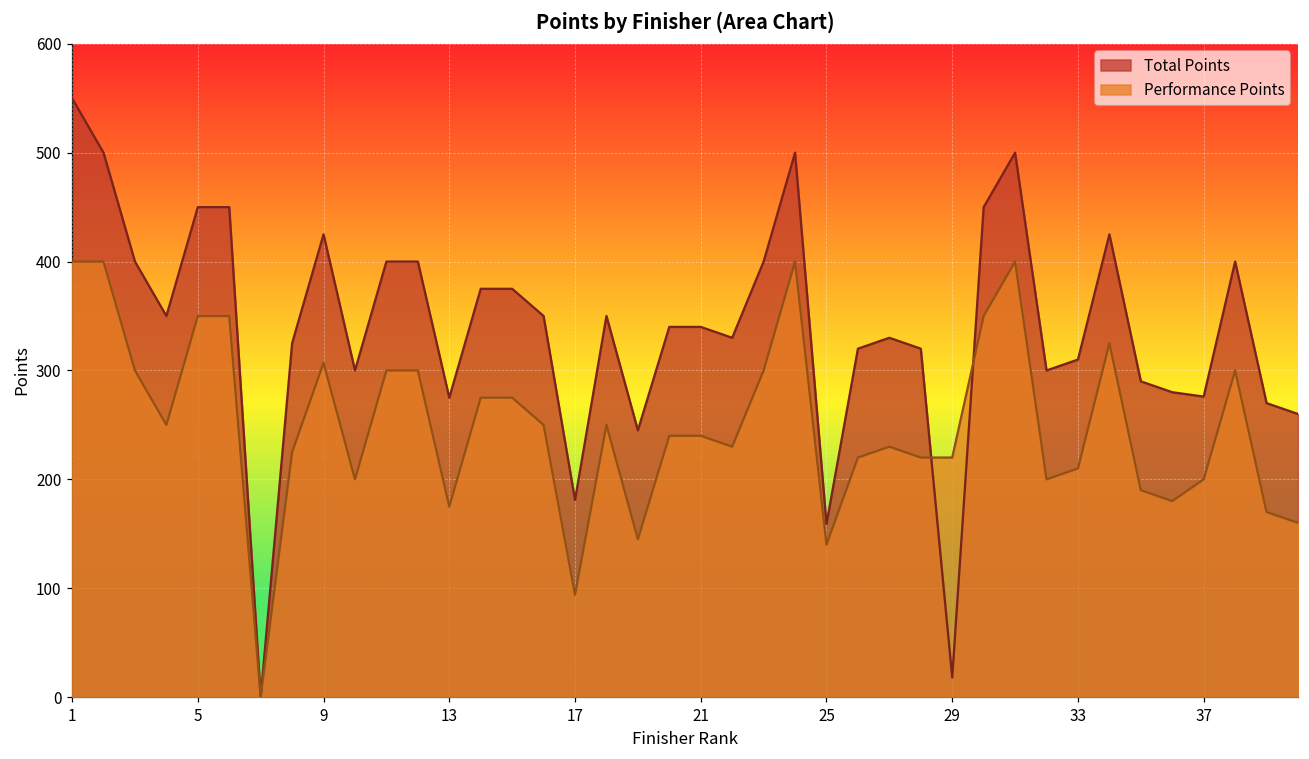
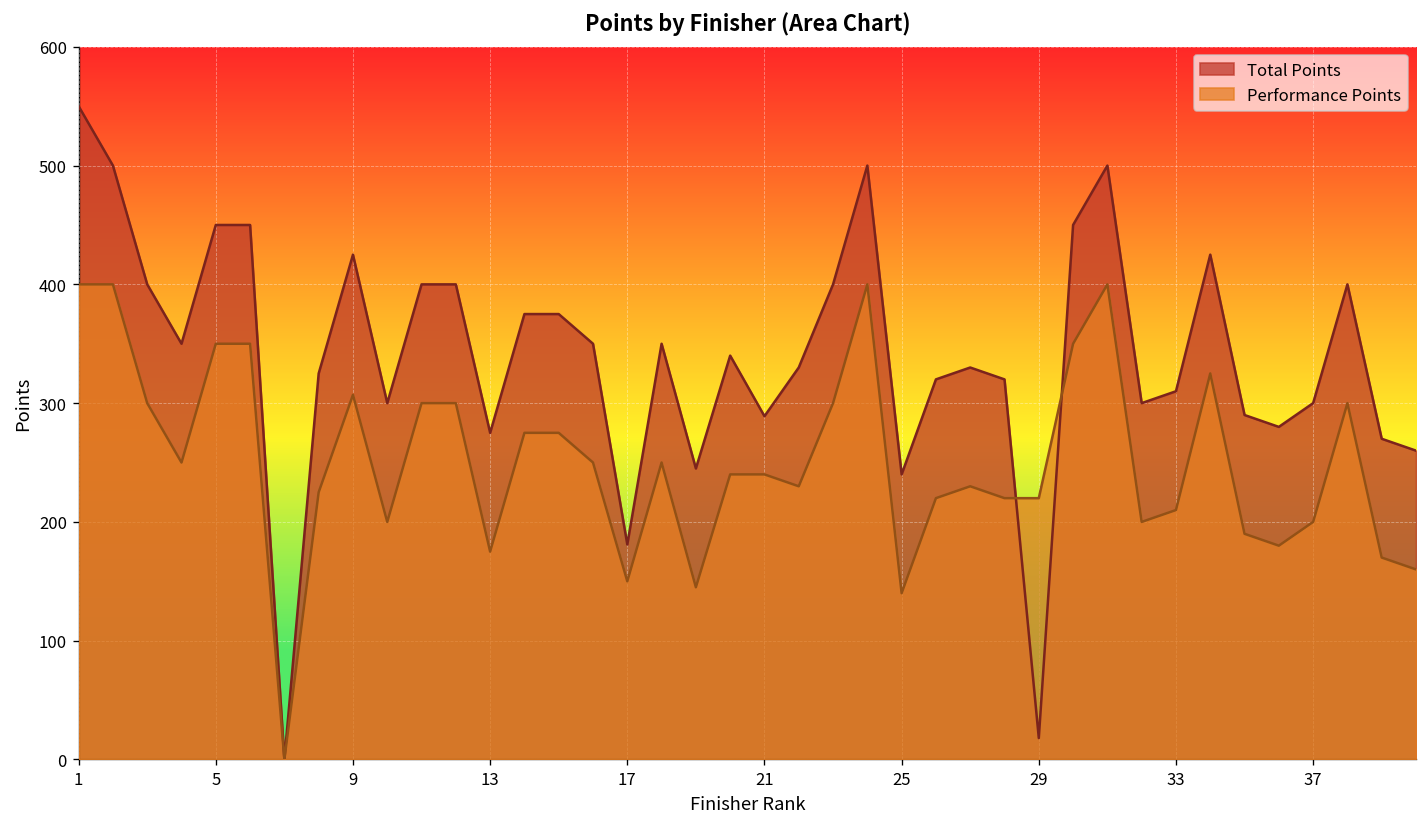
Performance Points, 17: 90 -> 150
Total Points, 21: 340 -> 290
Total Points, 25: 160 -> 240
Total Points, 37: 280 -> 300
